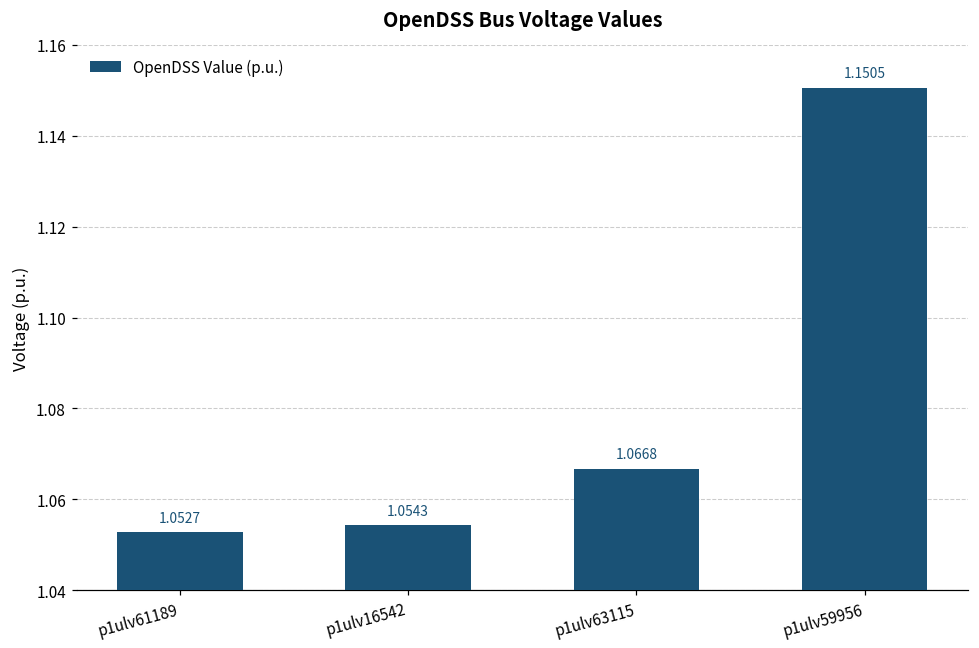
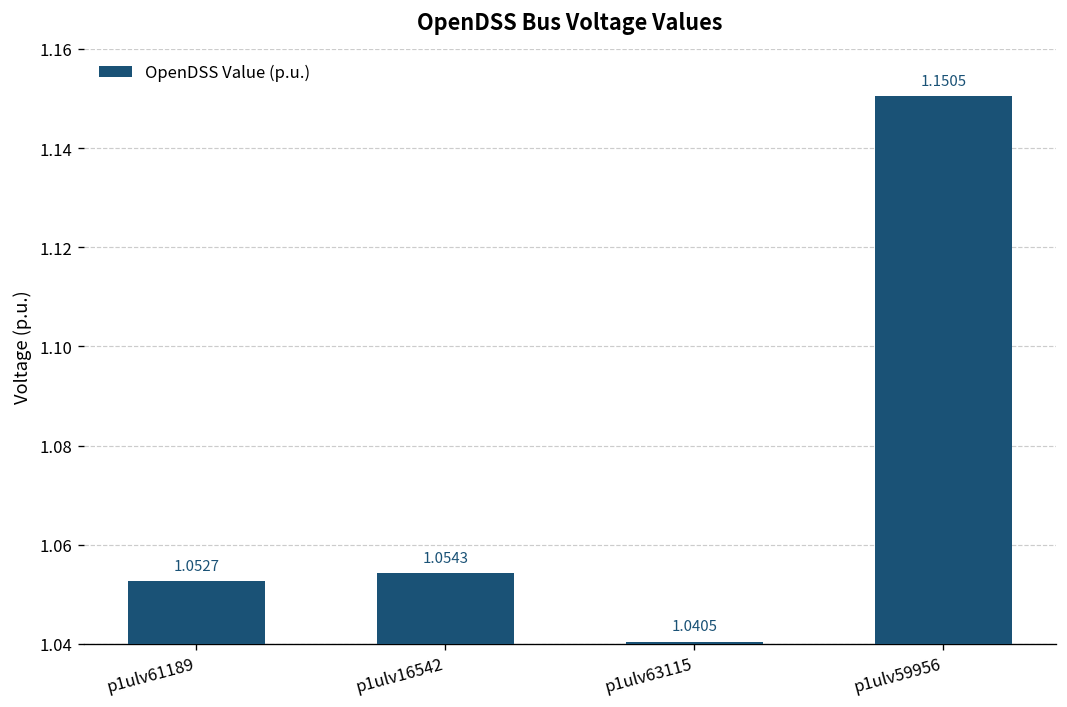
p1ulv63115: 1.0668 -> 1.0405
